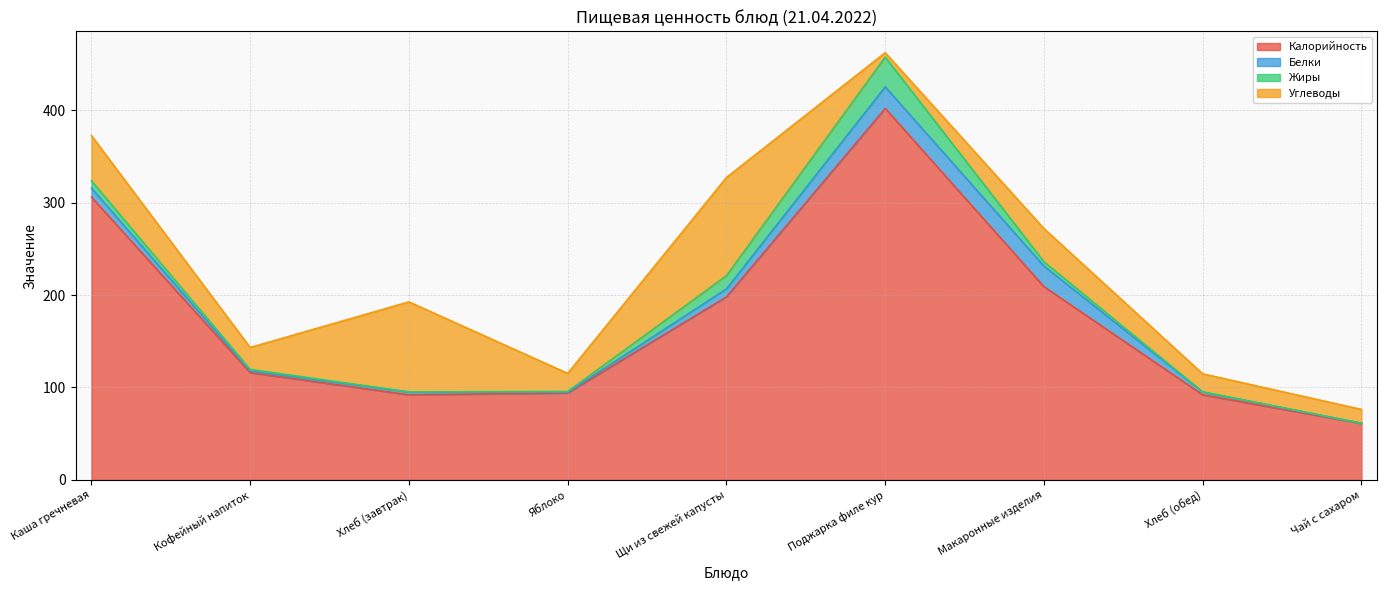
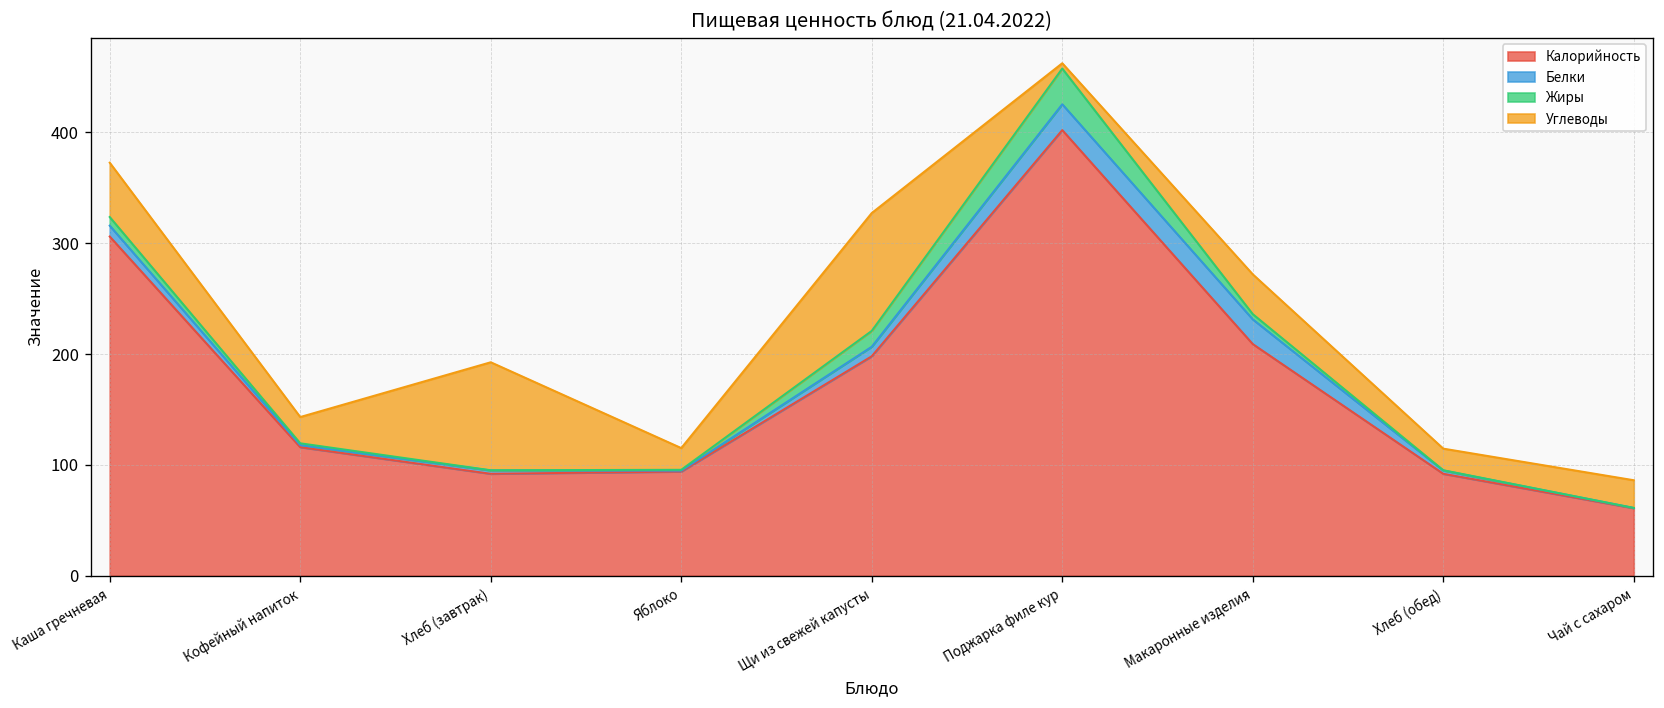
Углеводы, Чай с сахаром: 20 -> 30
